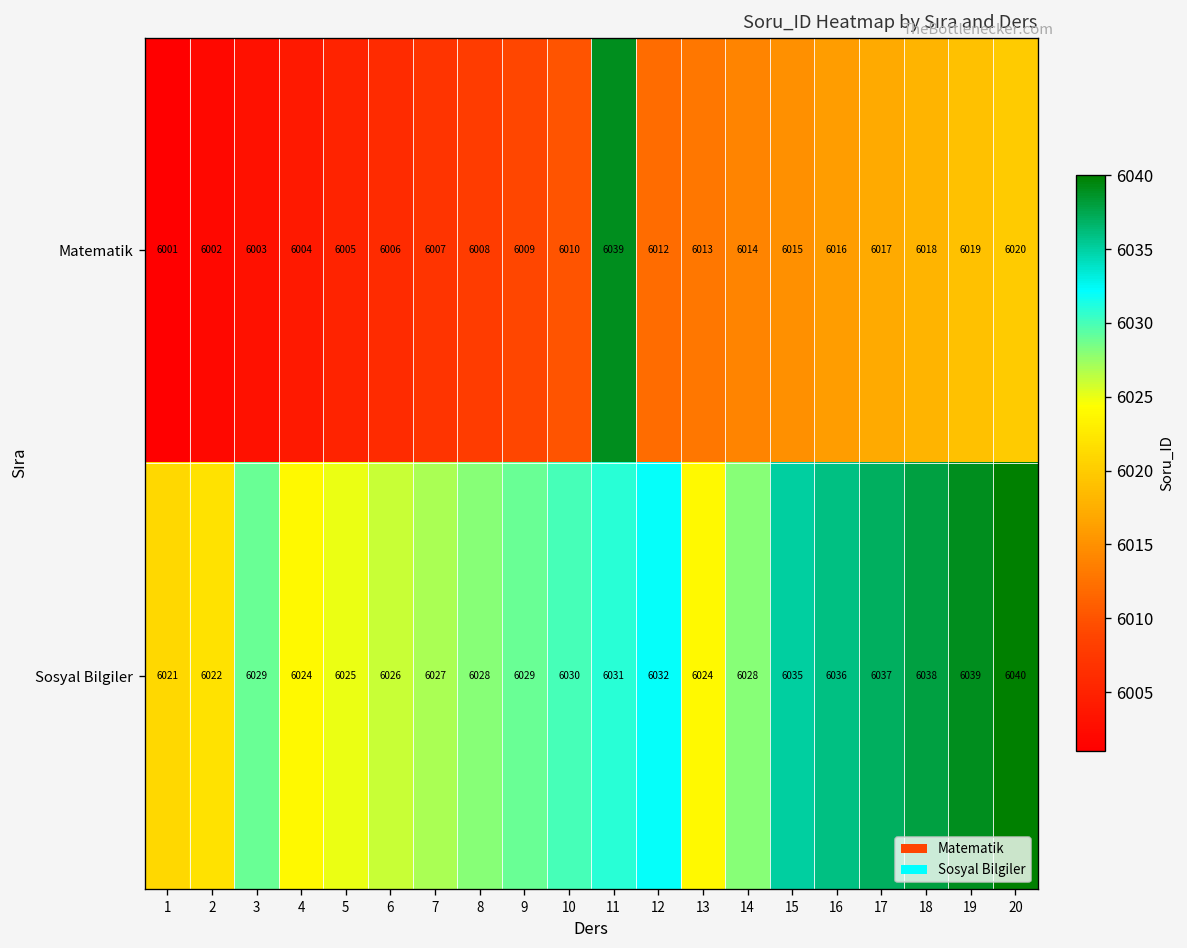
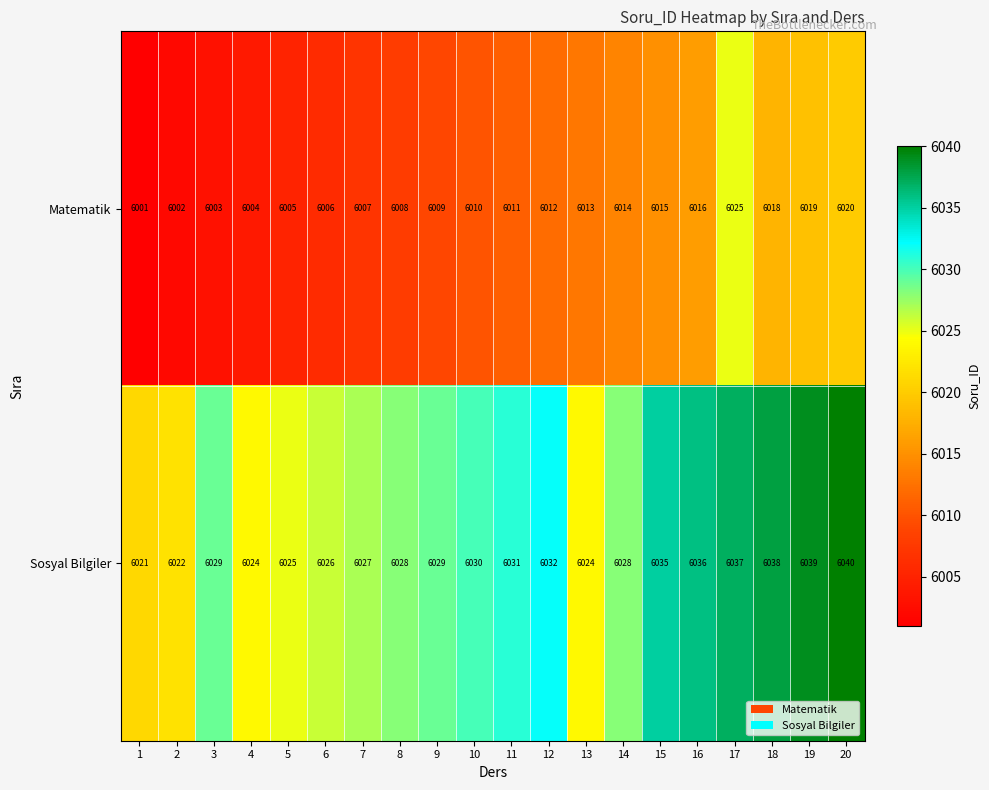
Matematik, 11: 6039 -> 6011
Matematik, 17: 6017 -> 6025
